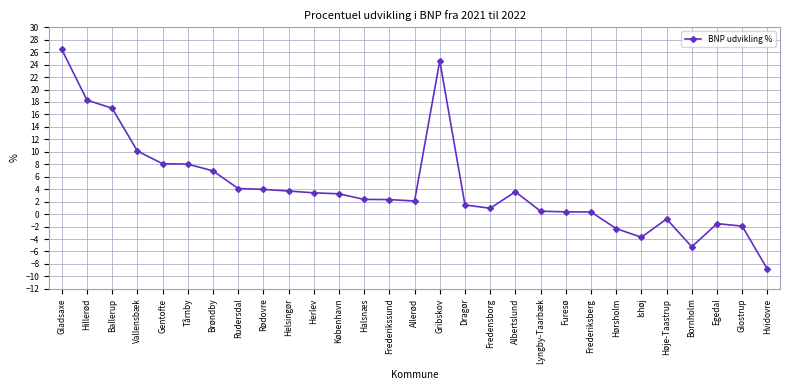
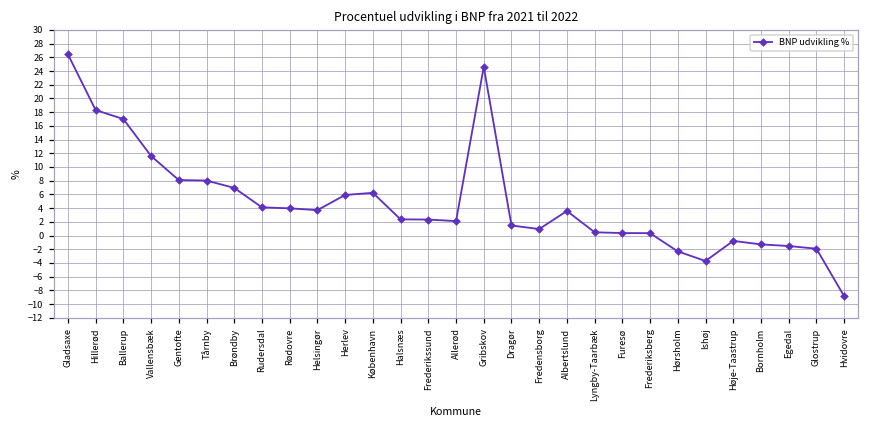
Vallensbæk: 10 -> 12
Herlev: 3 -> 6
København: 3 -> 6
Bornholm: -5 -> -1
